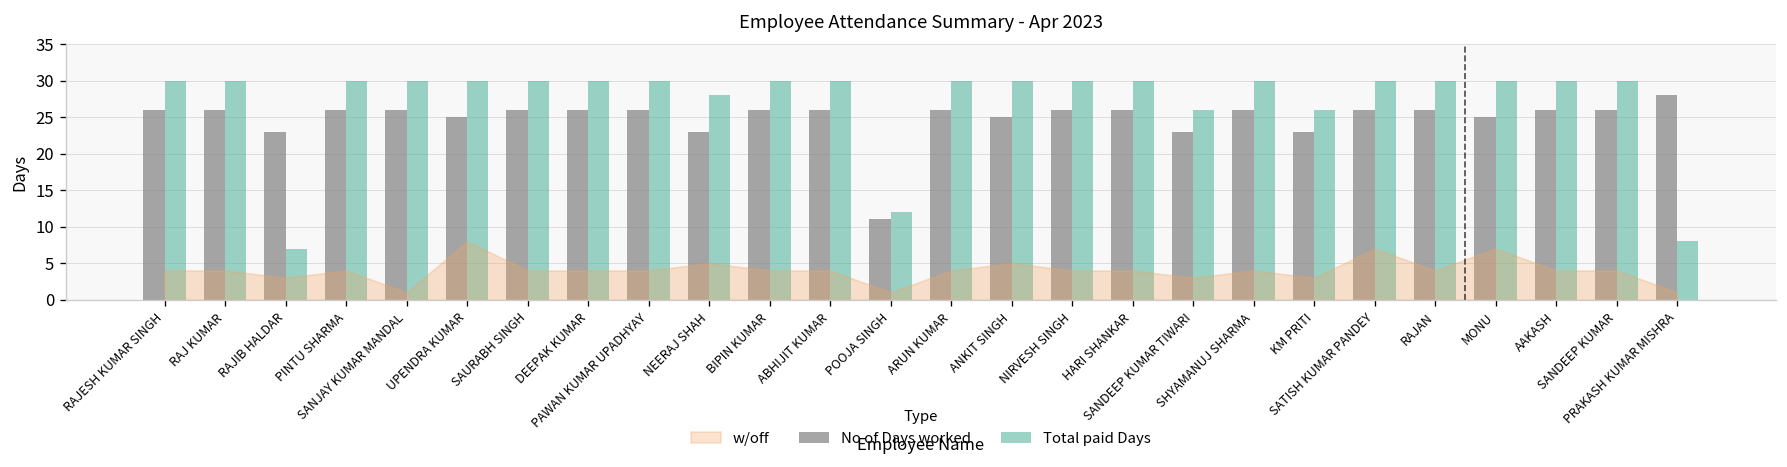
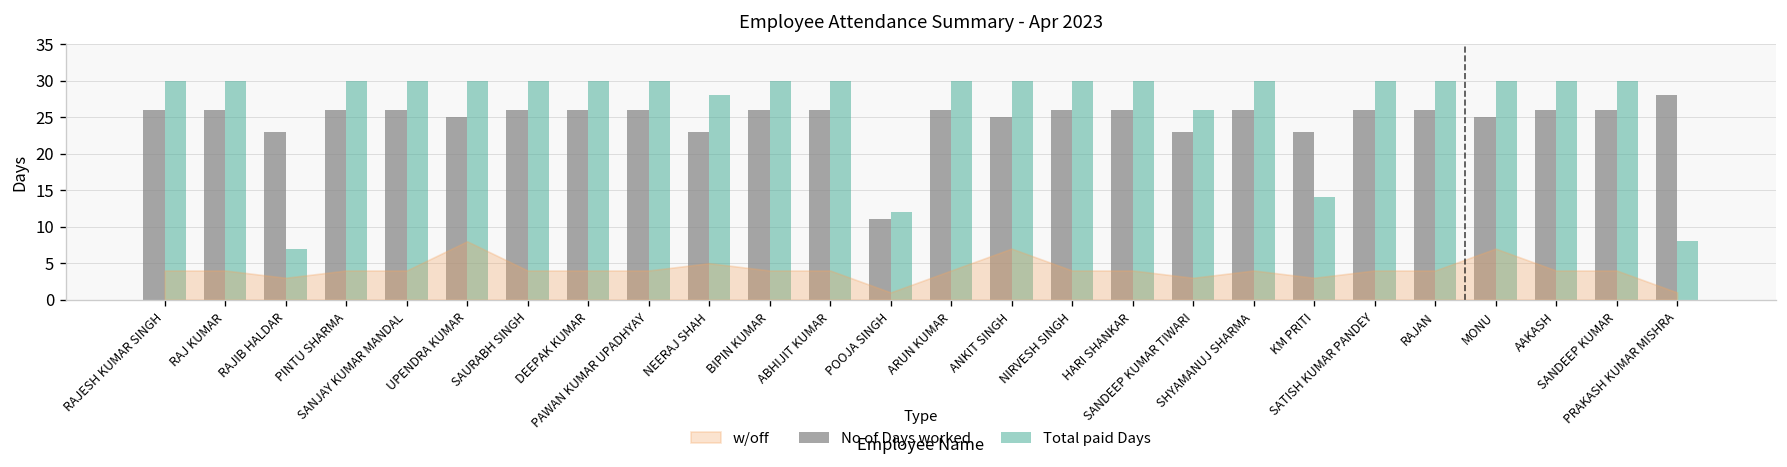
w/off, SANJAY KUMAR MANDAL: 1 -> 4
w/off, ANKIT SINGH: 5 -> 7
Total paid Days, KM PRITI: 26 -> 14
w/off, SATISH KUMAR PANDEY: 7 -> 4
